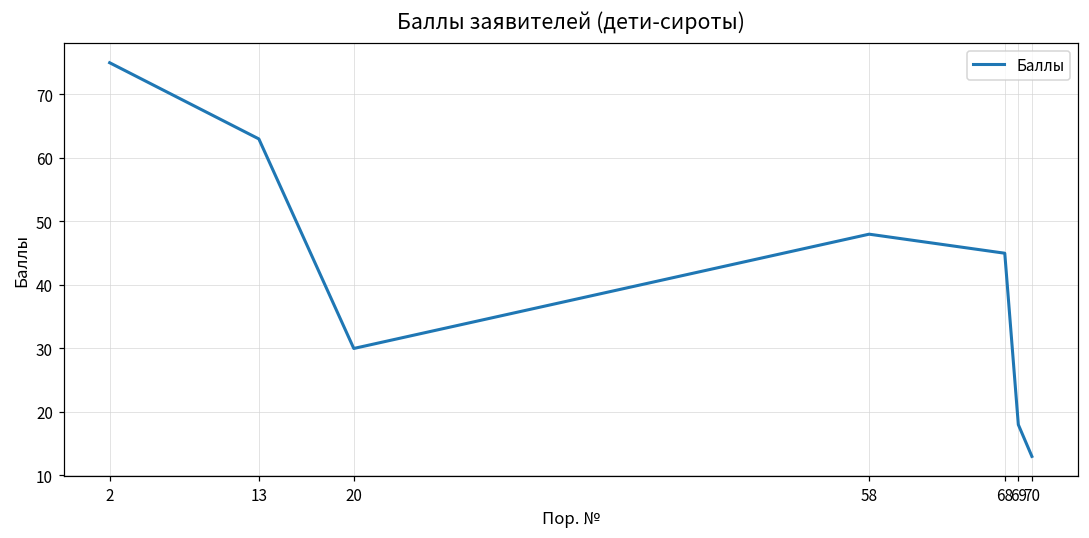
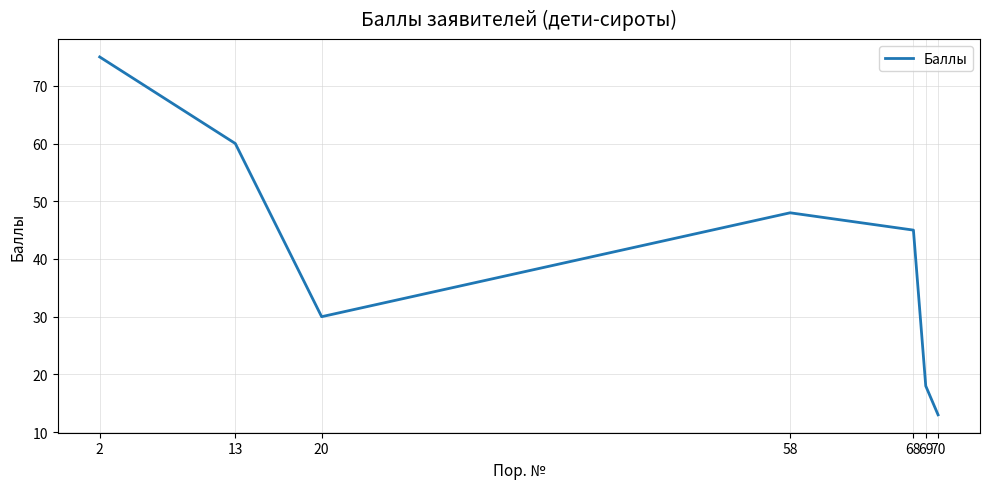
13: 63 -> 60
